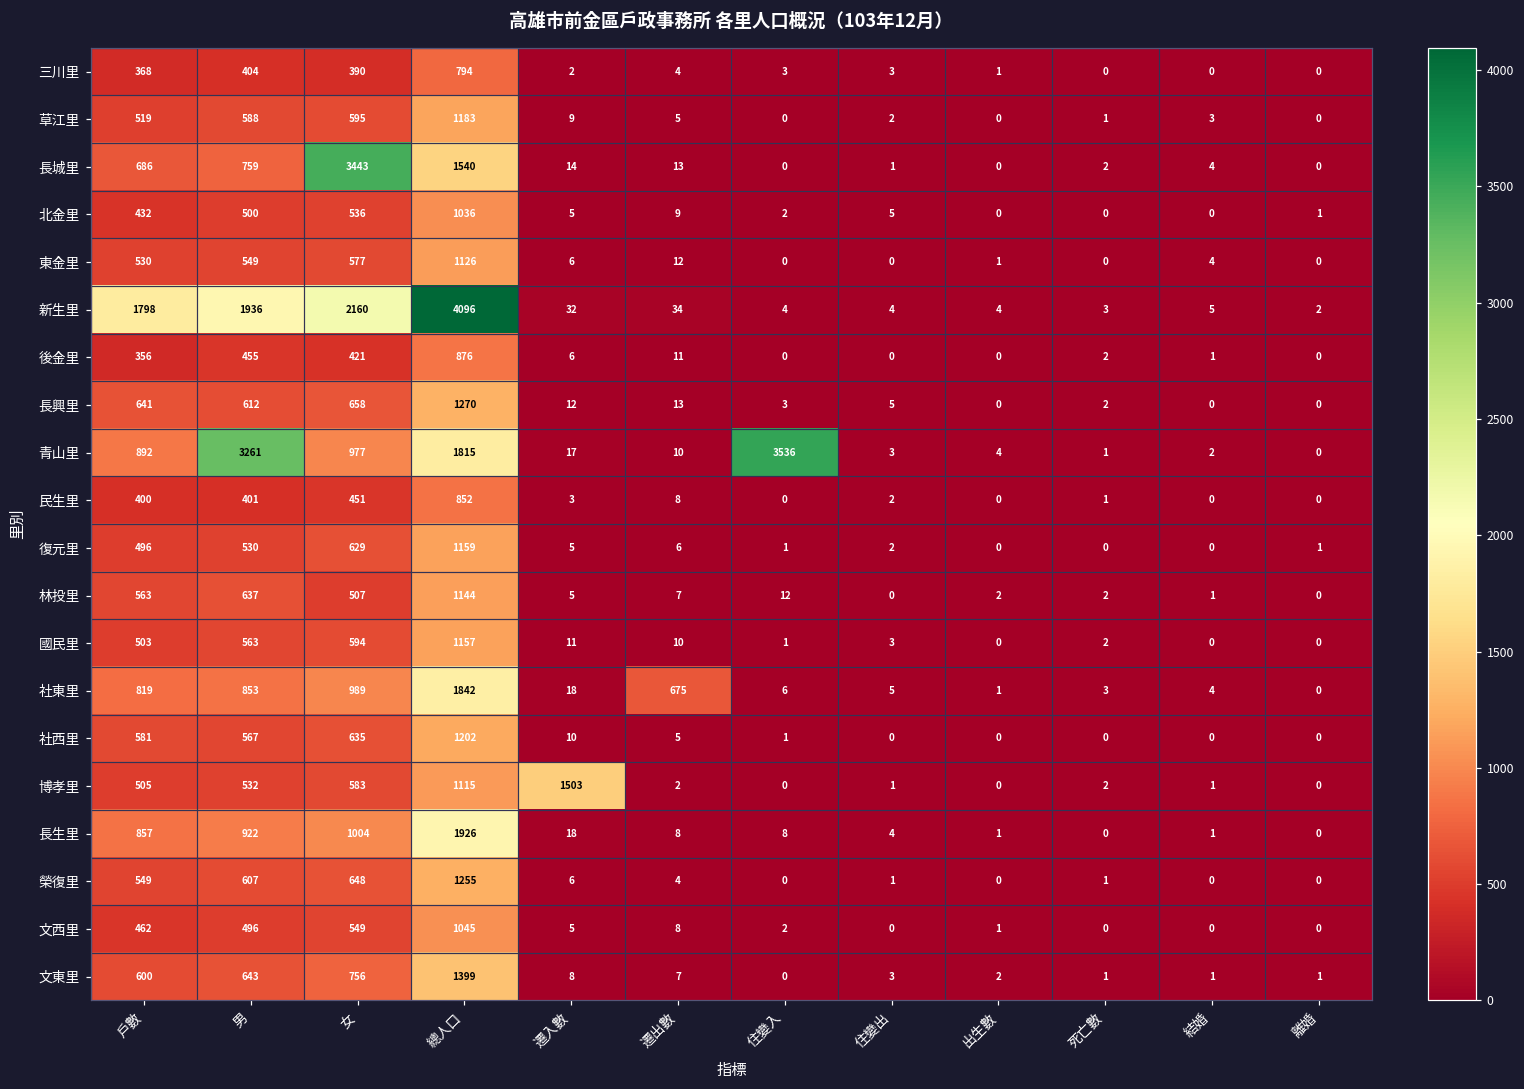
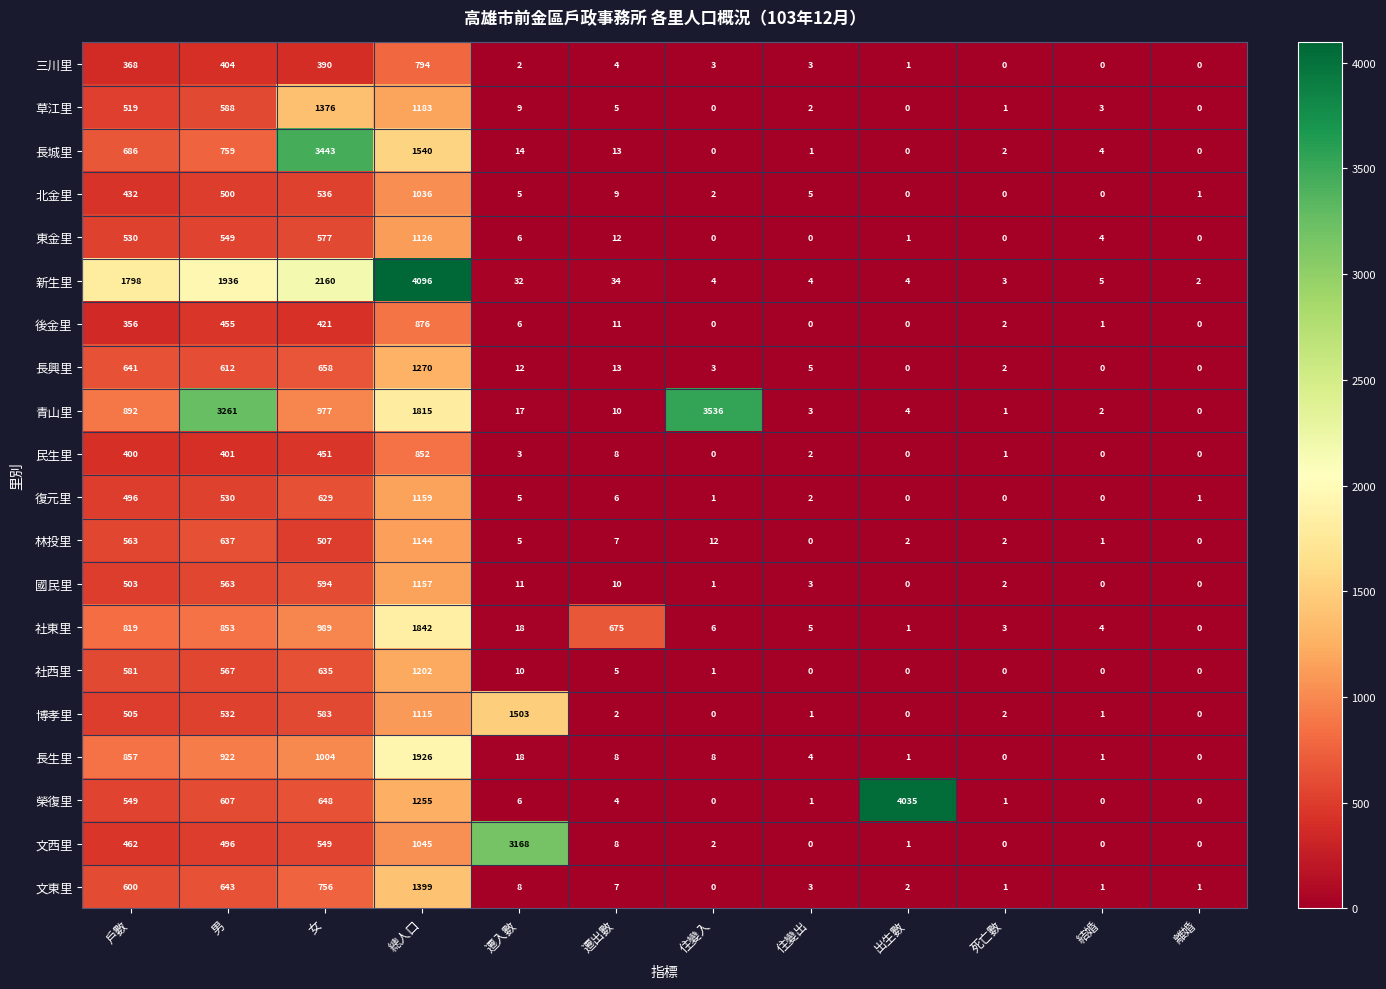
草江里, 女: 595 -> 1376
榮復里, 出生數: 0 -> 4035
文西里, 遷入數: 5 -> 3168
